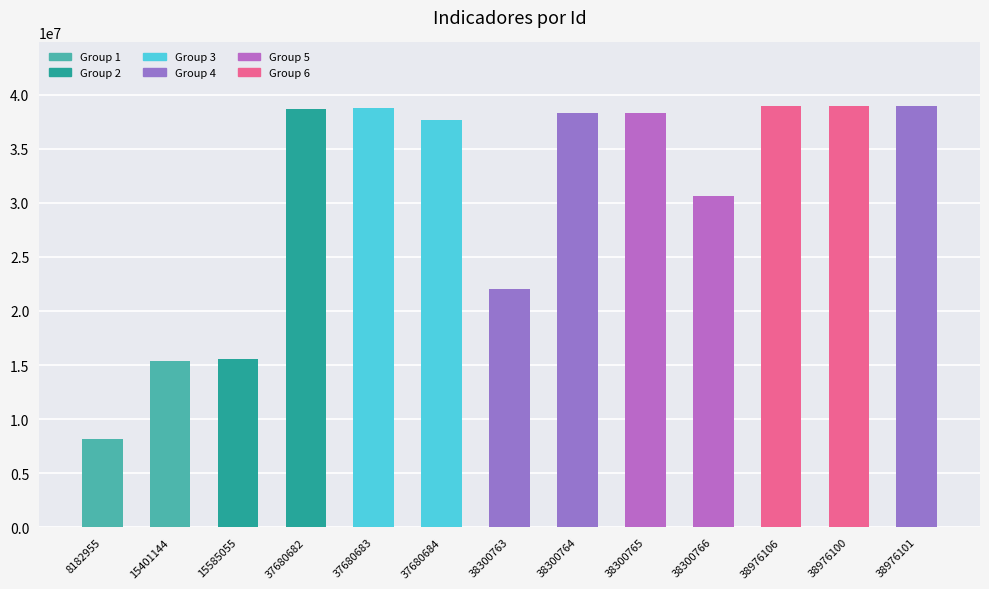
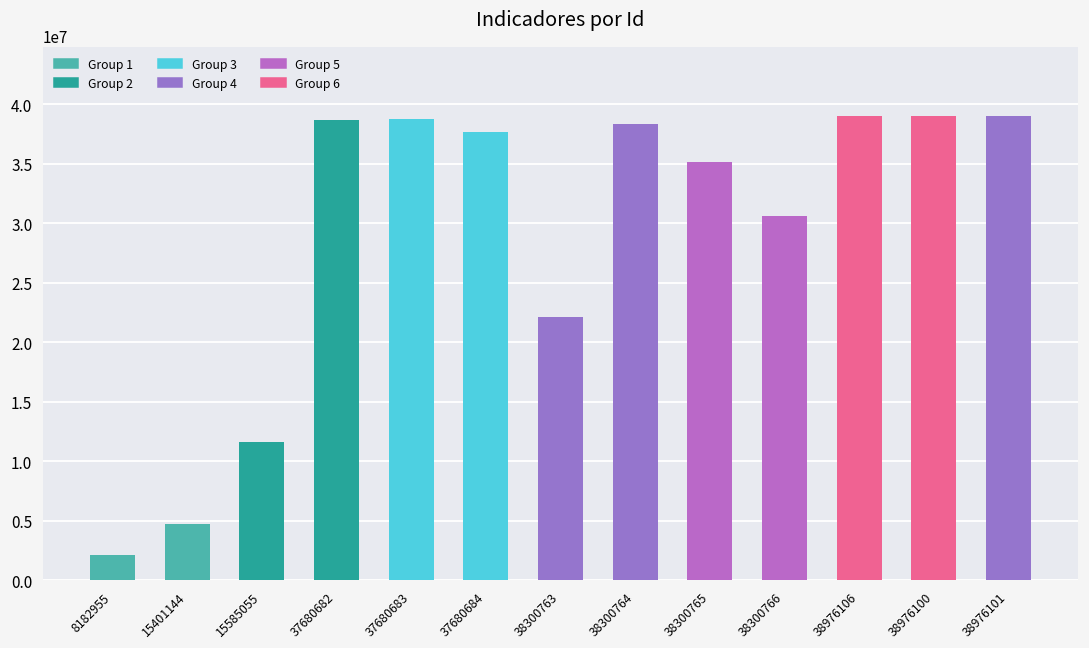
8182955: 8200000 -> 2100000
15401144: 15400000 -> 4700000
15585055: 15600000 -> 11600000
38300765: 38300000 -> 35200000
